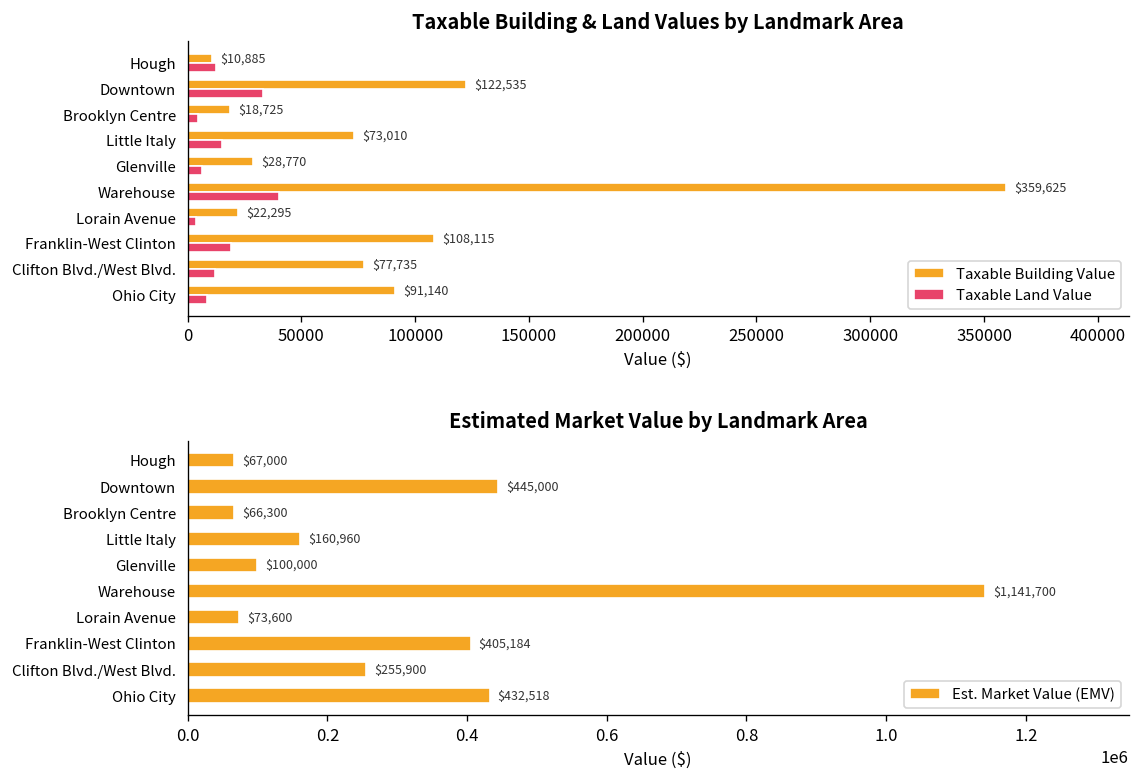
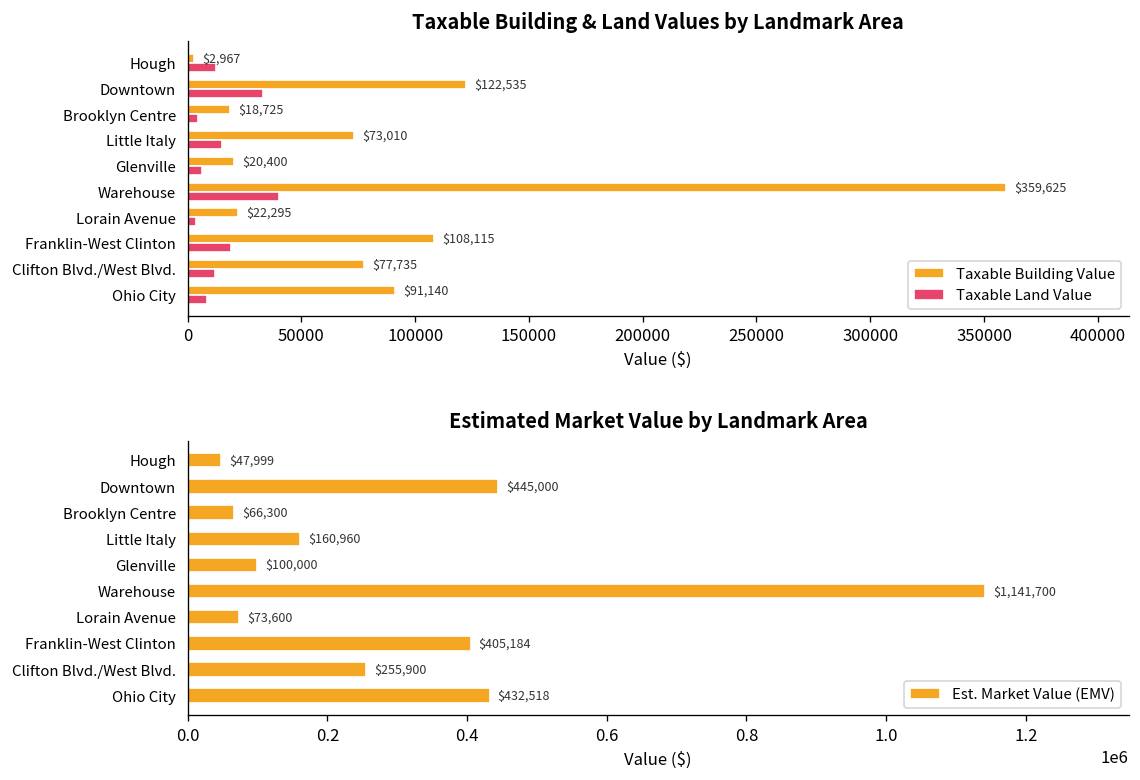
Taxable Building & Land Values by Landmark Area, Taxable Building Value, Hough: $10,885 -> $2,967
Taxable Building & Land Values by Landmark Area, Taxable Building Value, Glenville: $28,770 -> $20,400
Estimated Market Value by Landmark Area, Hough: $67,000 -> $47,999
